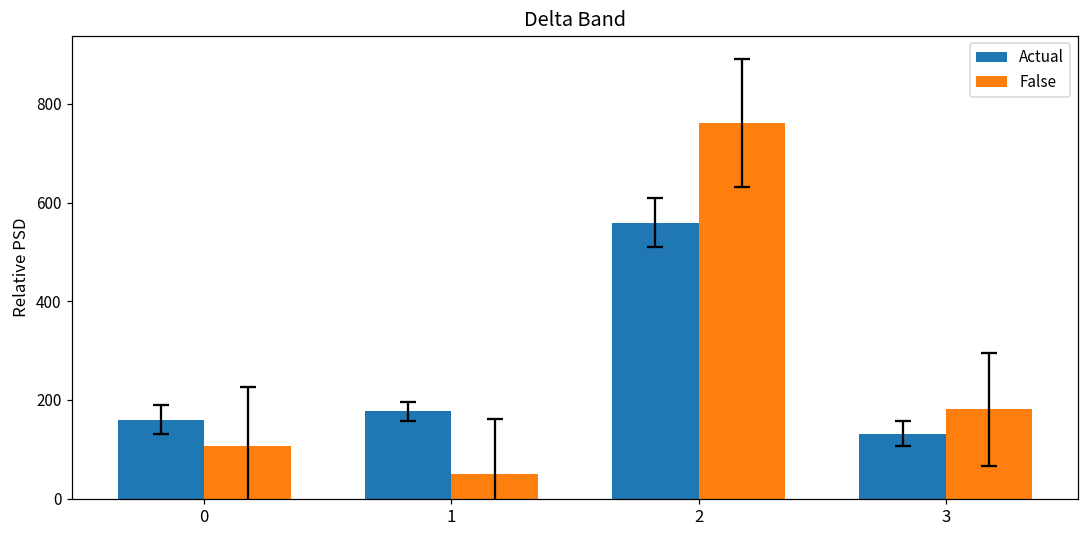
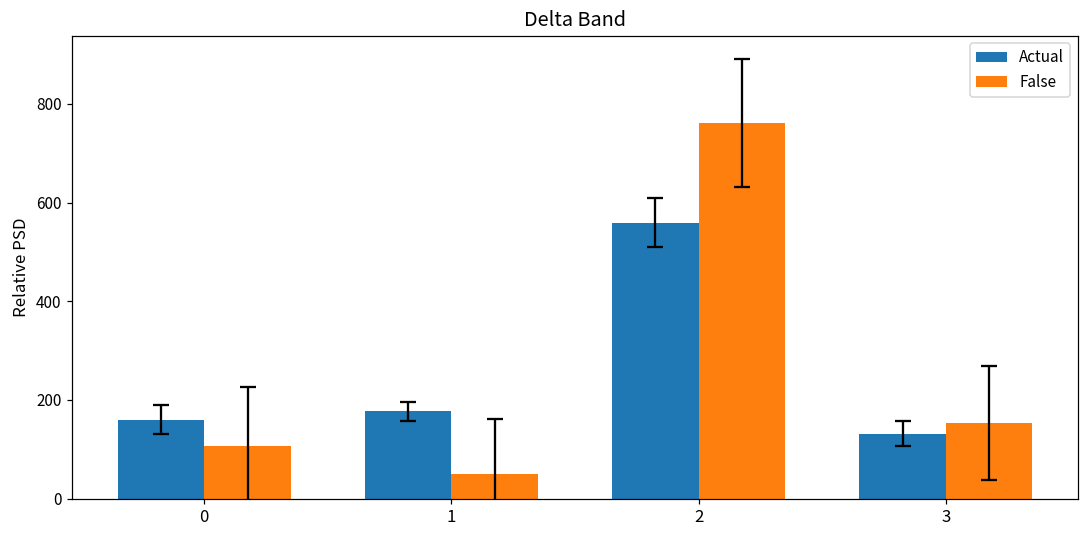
False, 3: 180 -> 150
